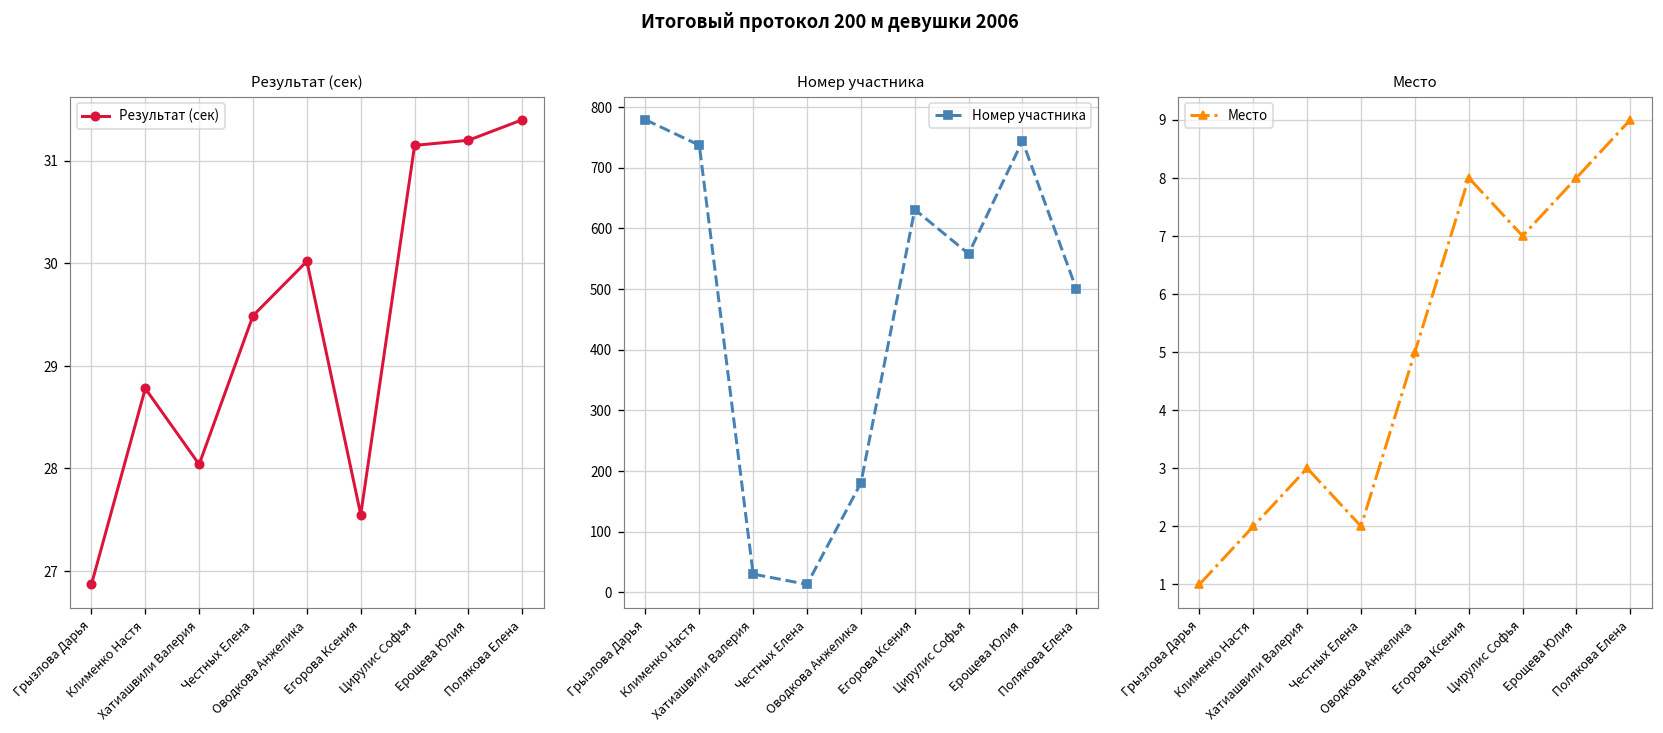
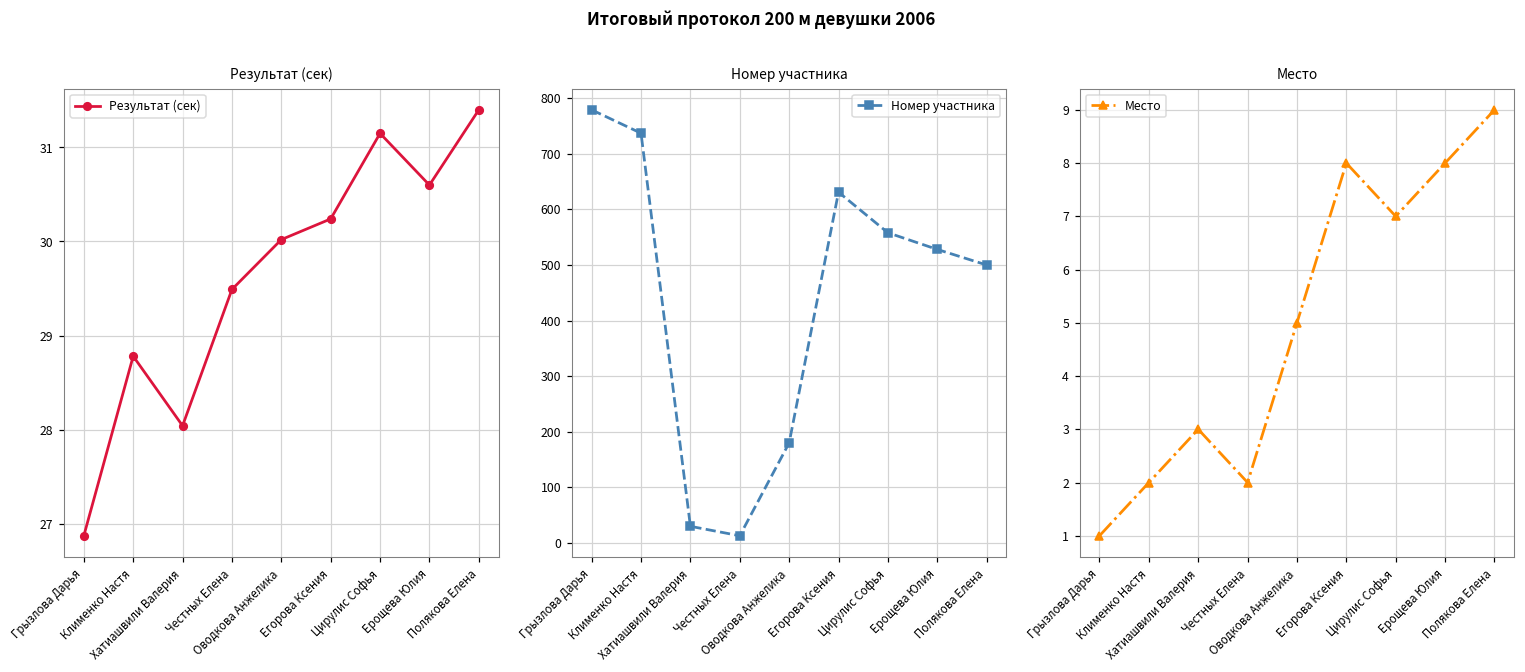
Результат (сек), Егорова Ксения: 27.6 -> 30.2
Результат (сек), Ерощева Юлия: 31.2 -> 30.6
Номер участника, Ерощева Юлия: 740 -> 530
